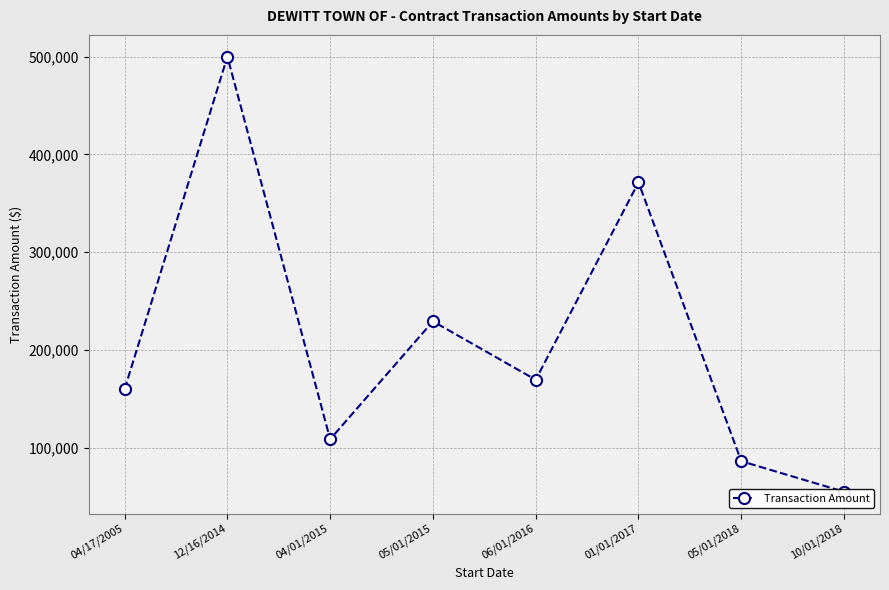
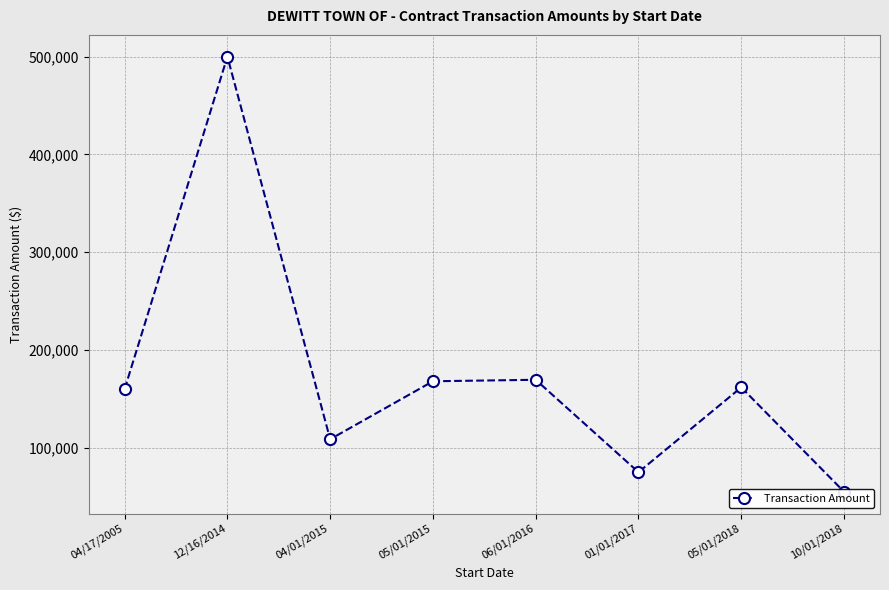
05/01/2015: 230,000 -> 170,000
01/01/2017: 370,000 -> 80,000
05/01/2018: 90,000 -> 160,000
